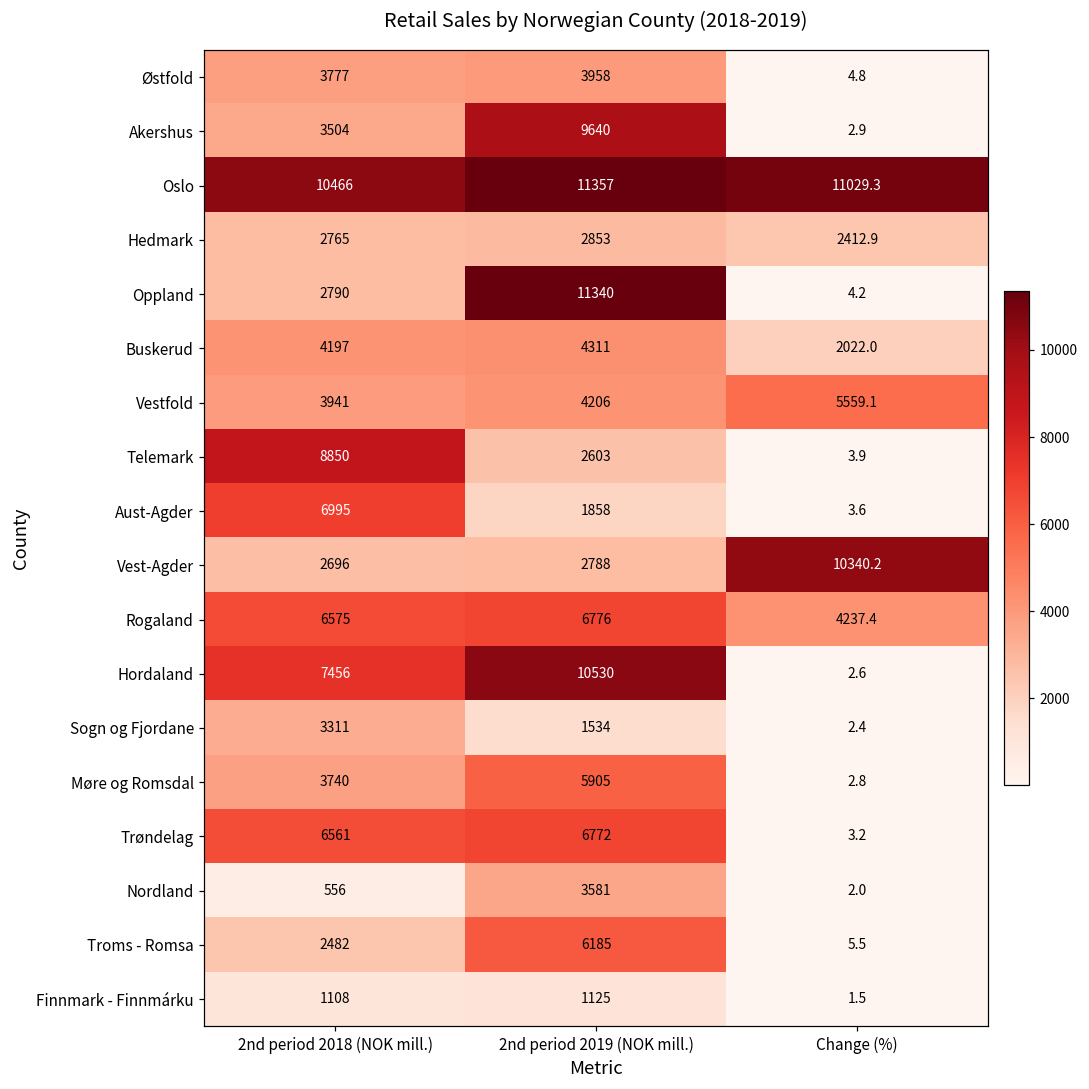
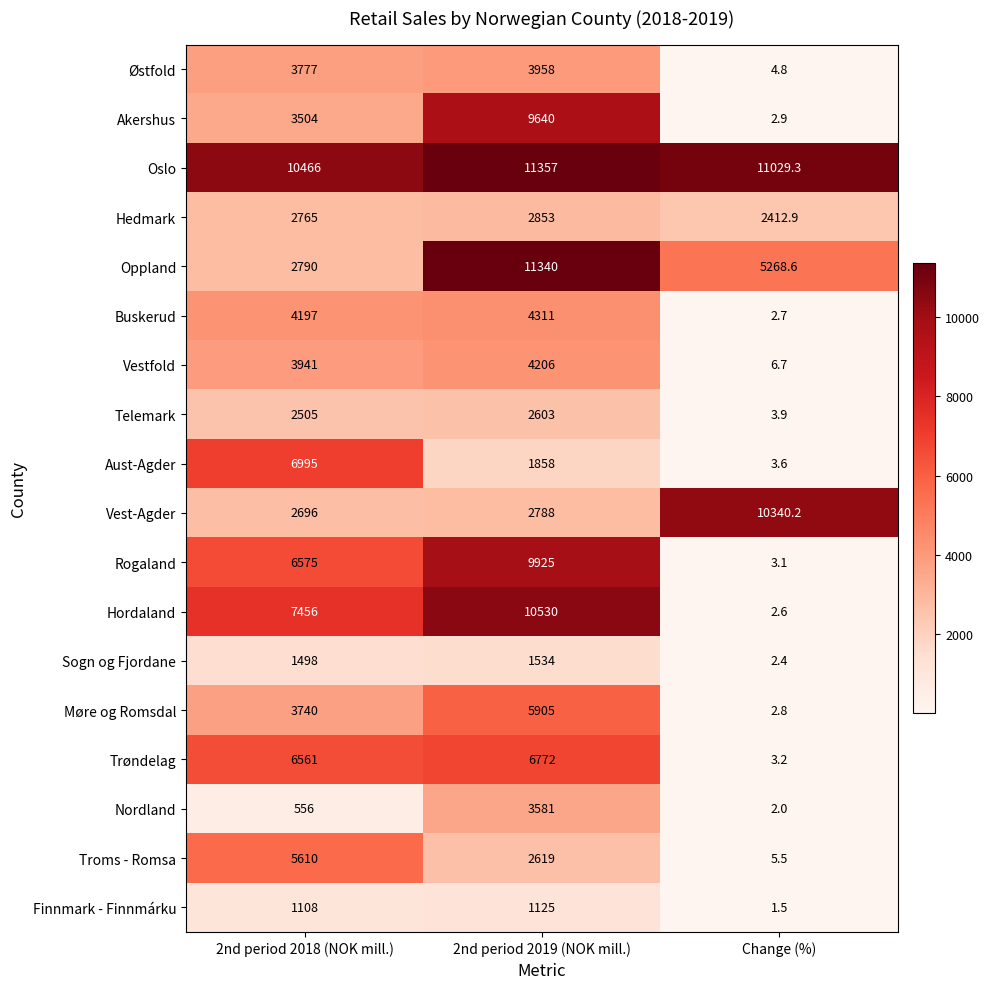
Oppland, Change (%): 4.2 -> 5268.6
Buskerud, Change (%): 2022.0 -> 2.7
Vestfold, Change (%): 5559.1 -> 6.7
Telemark, 2nd period 2018 (NOK mill.): 8850 -> 2505
Rogaland, 2nd period 2019 (NOK mill.): 6776 -> 9925
Rogaland, Change (%): 4237.4 -> 3.1
Sogn og Fjordane, 2nd period 2018 (NOK mill.): 3311 -> 1498
Troms - Romsa, 2nd period 2018 (NOK mill.): 2482 -> 5610
Troms - Romsa, 2nd period 2019 (NOK mill.): 6185 -> 2619
